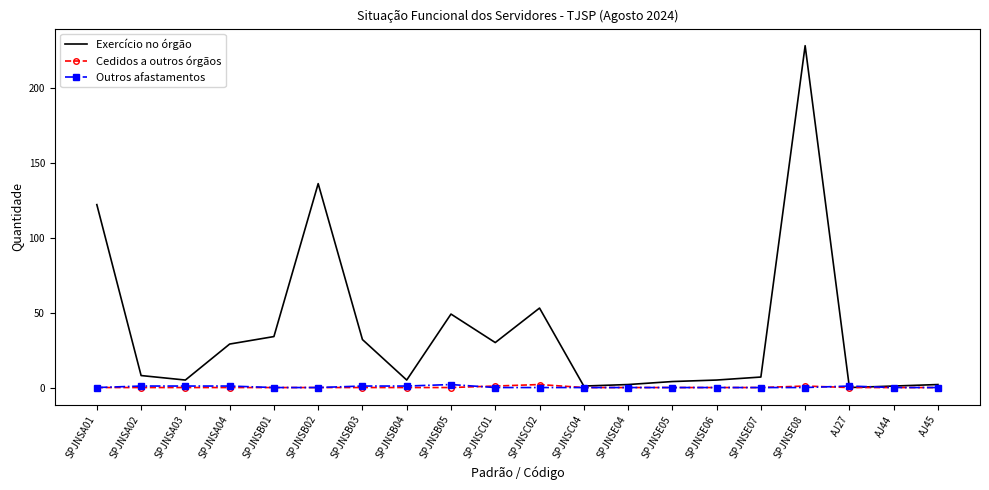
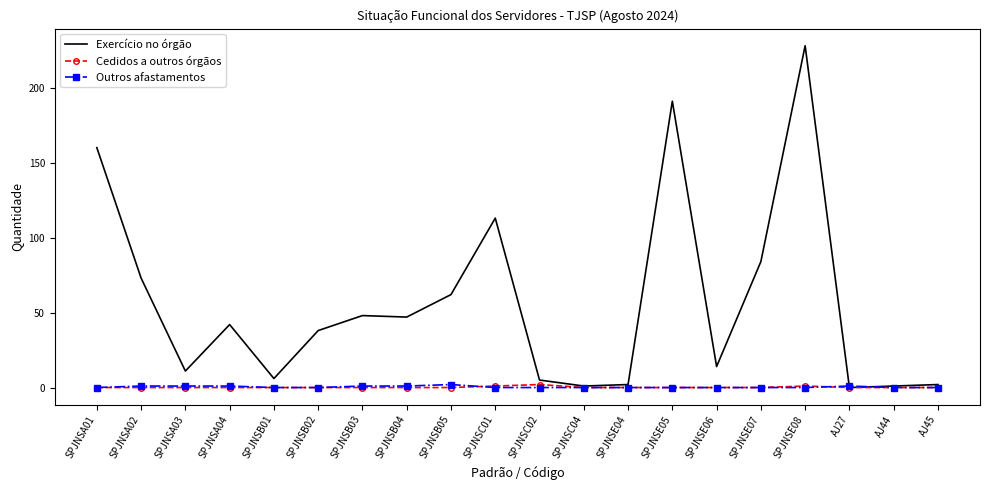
Exercício no órgão, SPJNSA01: 122 -> 160
Exercício no órgão, SPJNSA02: 8 -> 73
Exercício no órgão, SPJNSA03: 5 -> 11
Exercício no órgão, SPJNSA04: 29 -> 42
Exercício no órgão, SPJNSB01: 34 -> 6
Exercício no órgão, SPJNSB02: 136 -> 38
Exercício no órgão, SPJNSB03: 32 -> 48
Exercício no órgão, SPJNSB04: 5 -> 47
Exercício no órgão, SPJNSB05: 49 -> 62
Exercício no órgão, SPJNSC01: 30 -> 113
Exercício no órgão, SPJNSC02: 53 -> 5
Exercício no órgão, SPJNSE05: 4 -> 191
Exercício no órgão, SPJNSE06: 5 -> 14
Exercício no órgão, SPJNSE07: 7 -> 84
